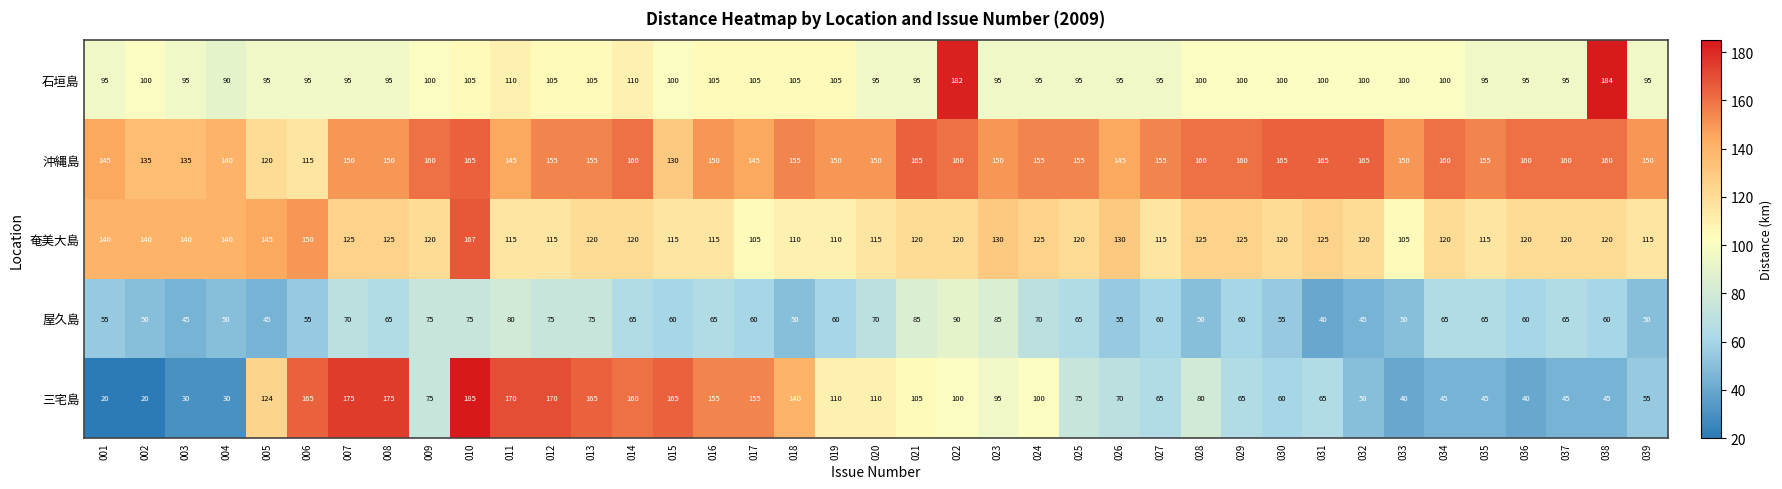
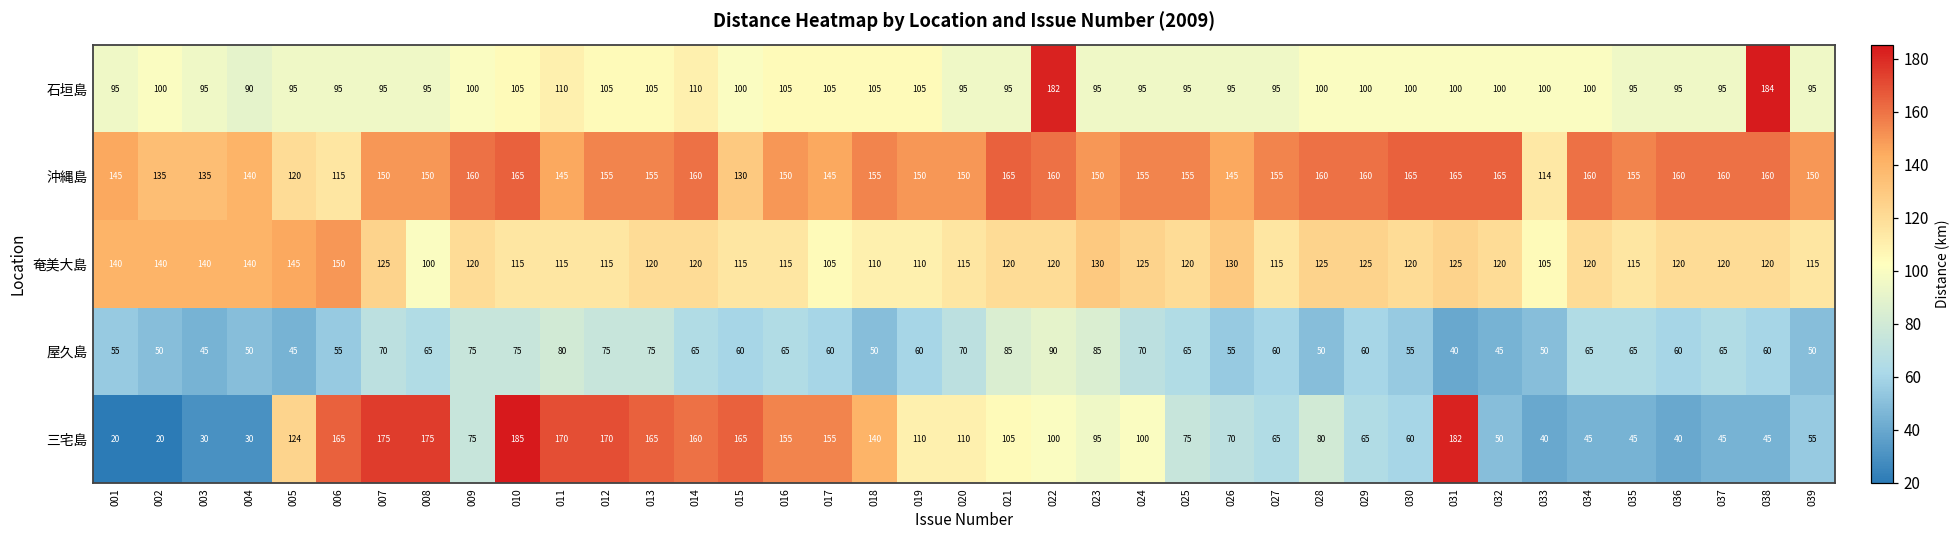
沖縄島, 033: 150 -> 114
奄美大島, 008: 125 -> 100
奄美大島, 010: 167 -> 115
三宅島, 031: 65 -> 182
